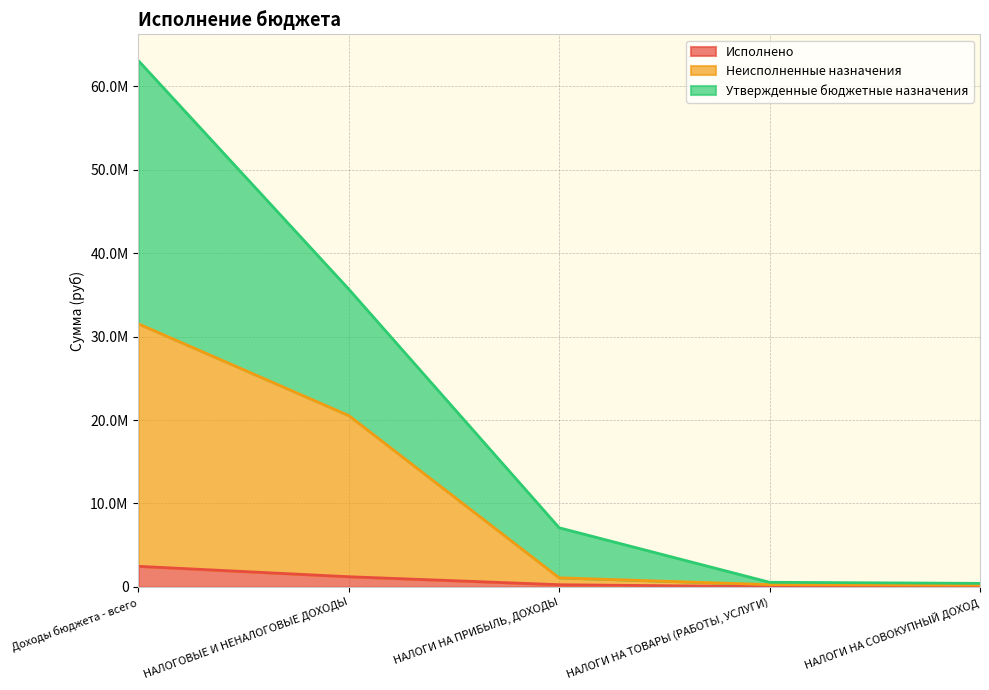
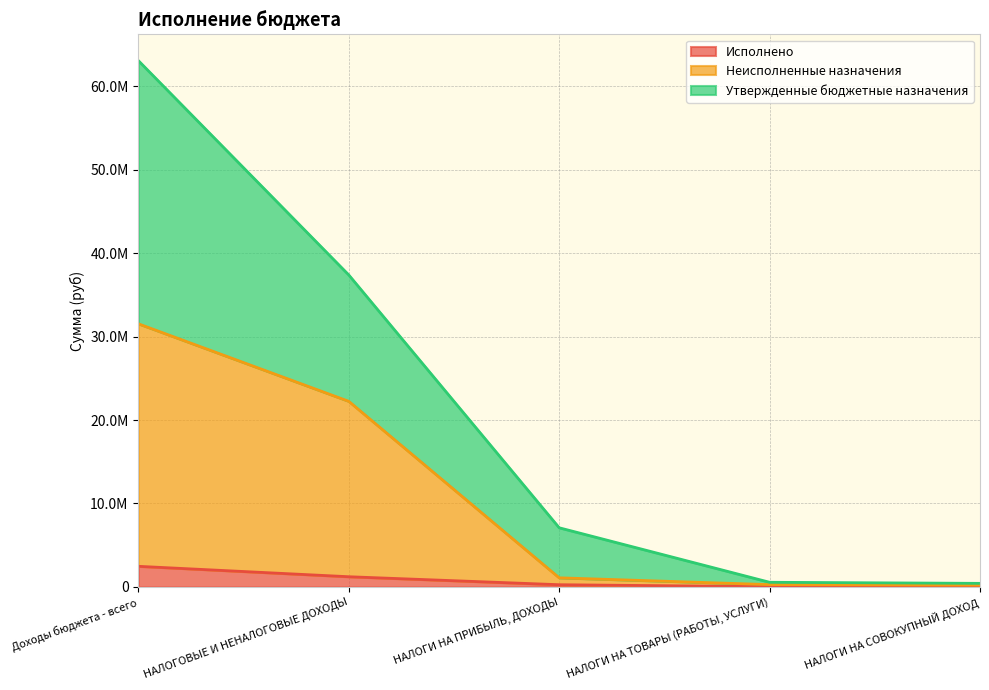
Неисполненные назначения, НАЛОГОВЫЕ И НЕНАЛОГОВЫЕ ДОХОДЫ: 19000000 -> 21000000
